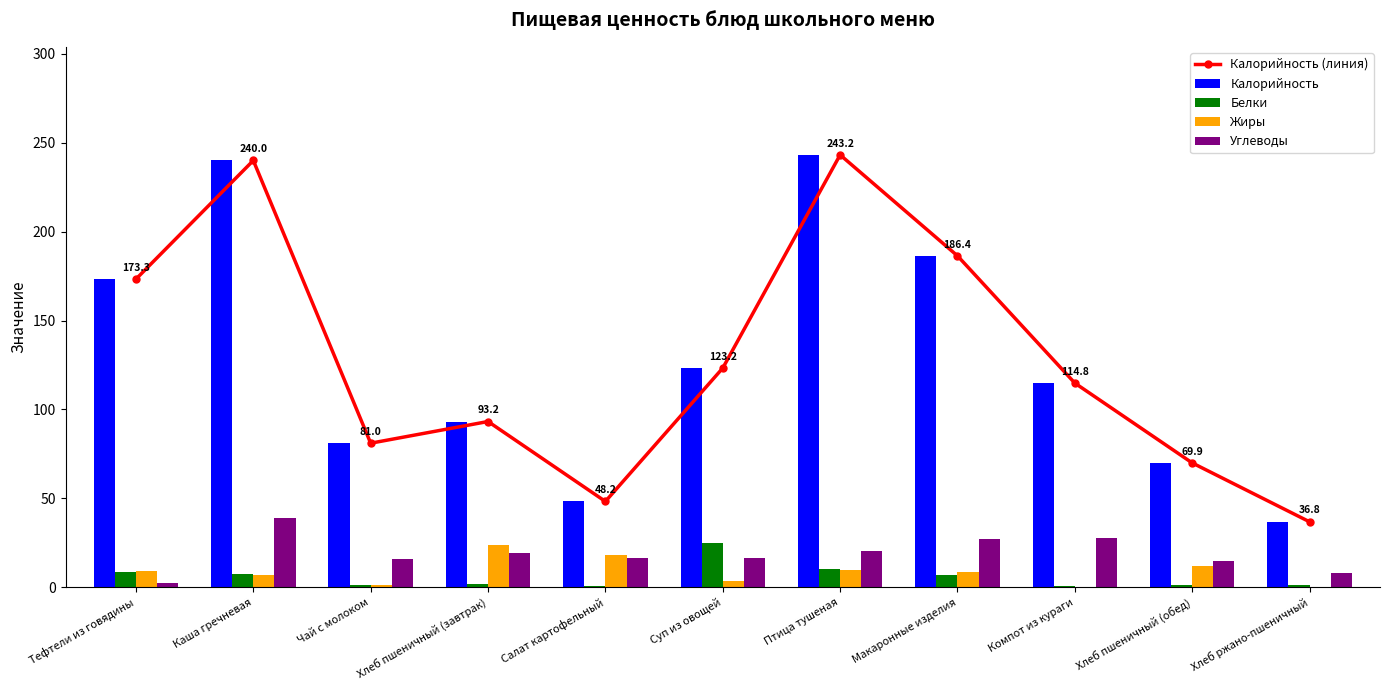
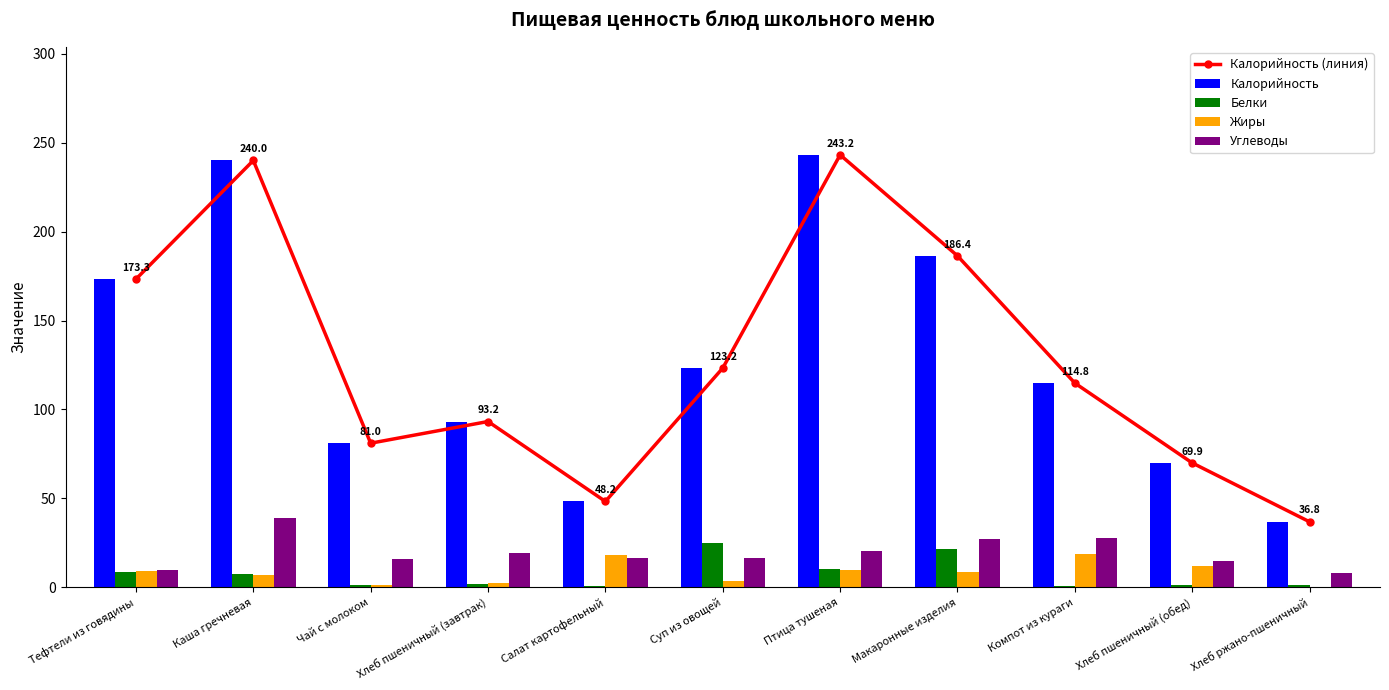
Углеводы, Тефтели из говядины: 2 -> 10
Жиры, Хлеб пшеничный (завтрак): 24 -> 2
Белки, Макаронные изделия: 7 -> 22
Жиры, Компот из кураги: 0 -> 19
